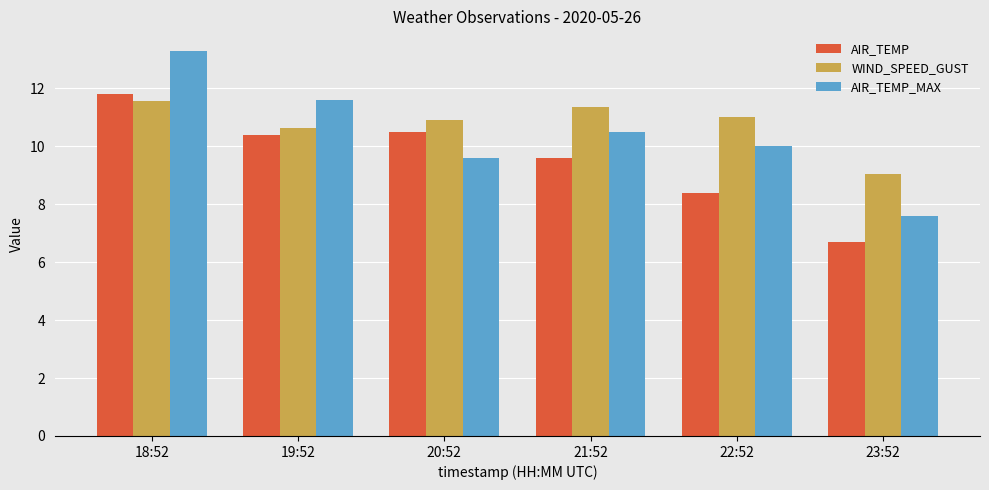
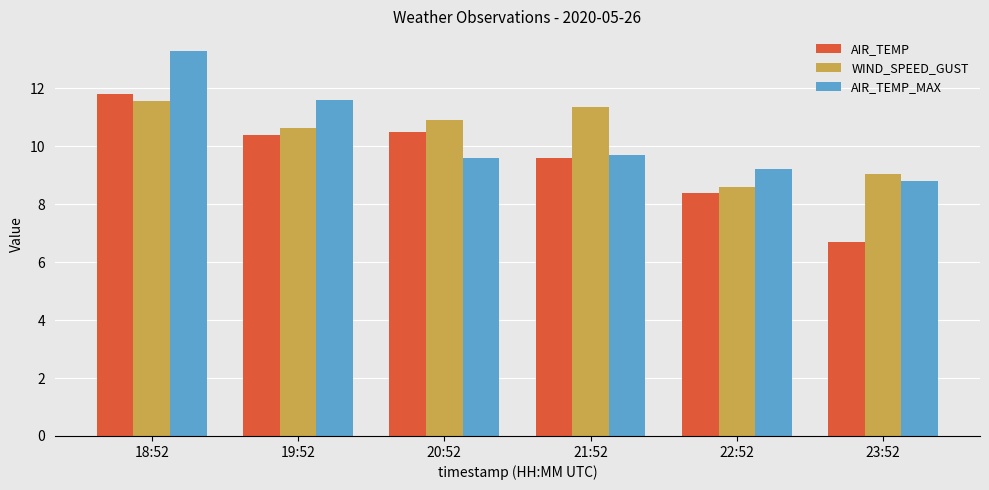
AIR_TEMP_MAX, 21:52: 10.5 -> 9.7
WIND_SPEED_GUST, 22:52: 11.0 -> 8.6
AIR_TEMP_MAX, 22:52: 10.0 -> 9.2
AIR_TEMP_MAX, 23:52: 7.6 -> 8.8
